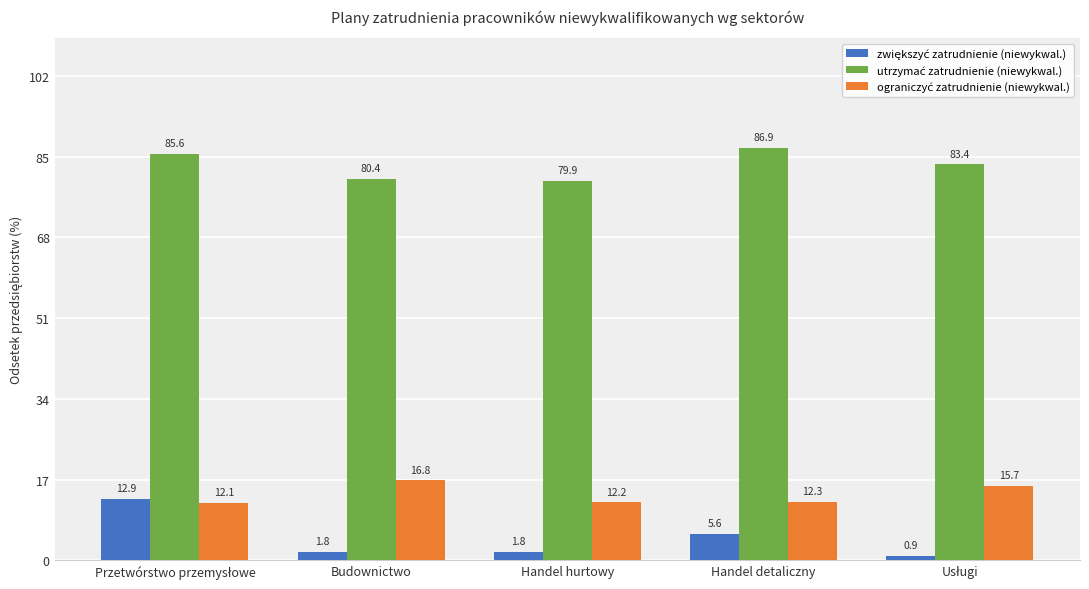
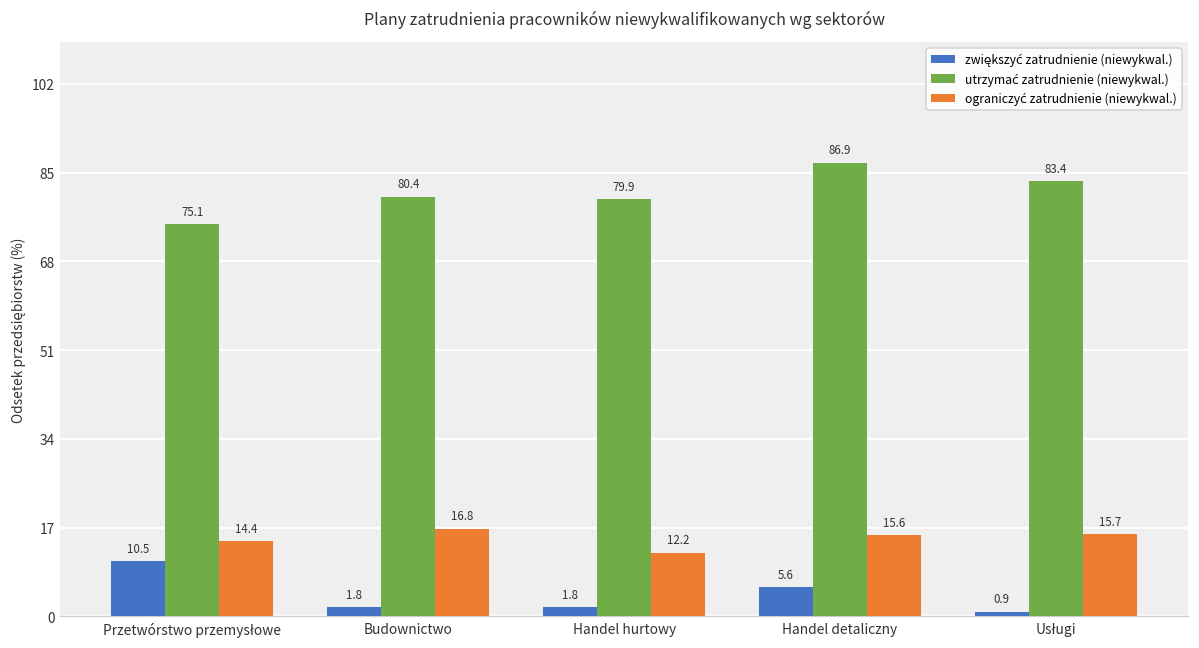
zwiększyć zatrudnienie (niewykwal.), Przetwórstwo przemysłowe: 12.9 -> 10.5
utrzymać zatrudnienie (niewykwal.), Przetwórstwo przemysłowe: 85.6 -> 75.1
ograniczyć zatrudnienie (niewykwal.), Przetwórstwo przemysłowe: 12.1 -> 14.4
ograniczyć zatrudnienie (niewykwal.), Handel detaliczny: 12.3 -> 15.6
